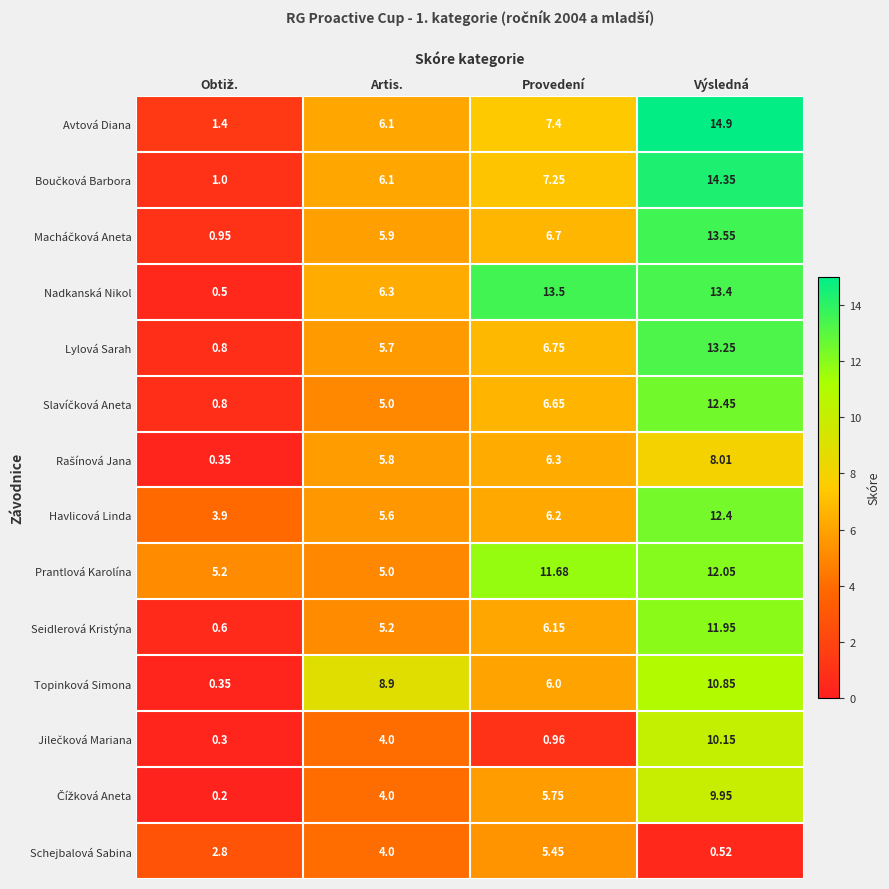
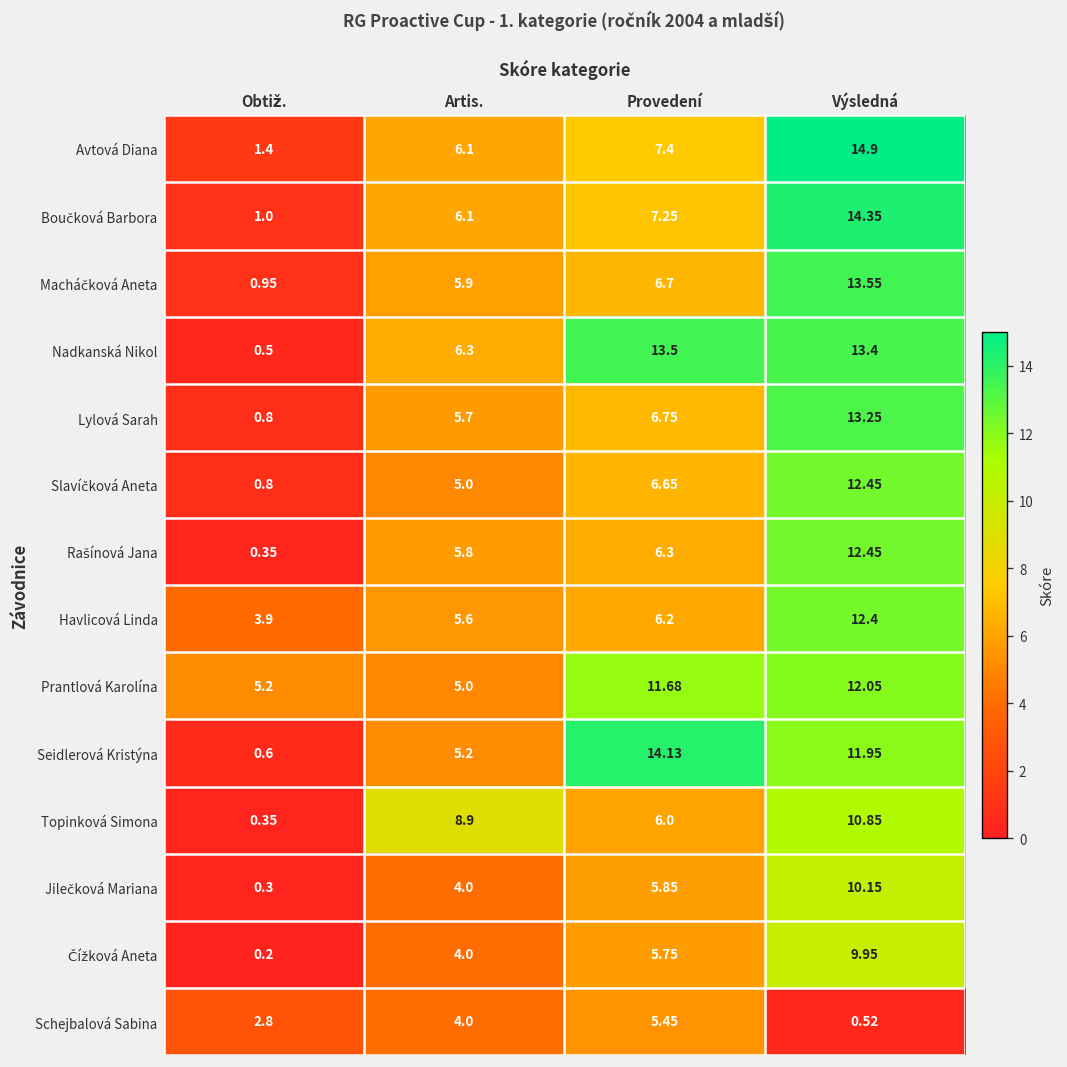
Rašínová Jana, Výsledná: 8.01 -> 12.45
Seidlerová Kristýna, Provedení: 6.15 -> 14.13
Jilečková Mariana, Provedení: 0.96 -> 5.85
